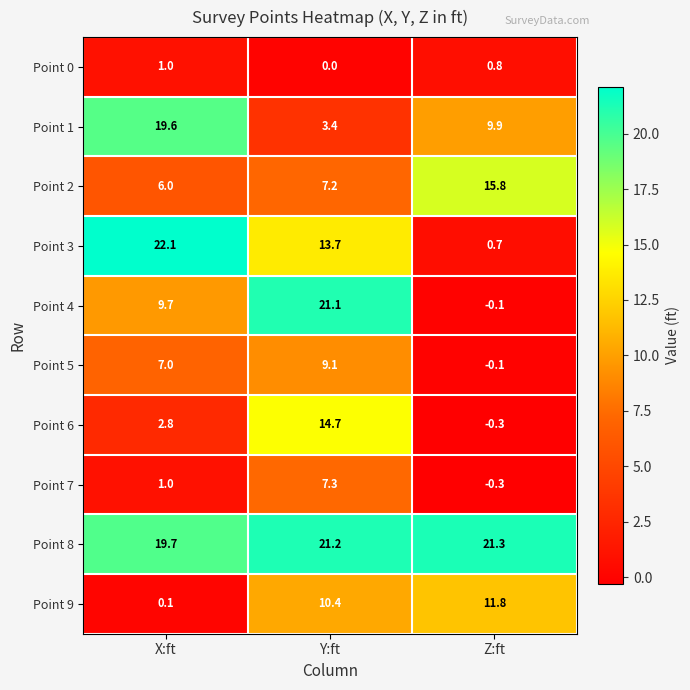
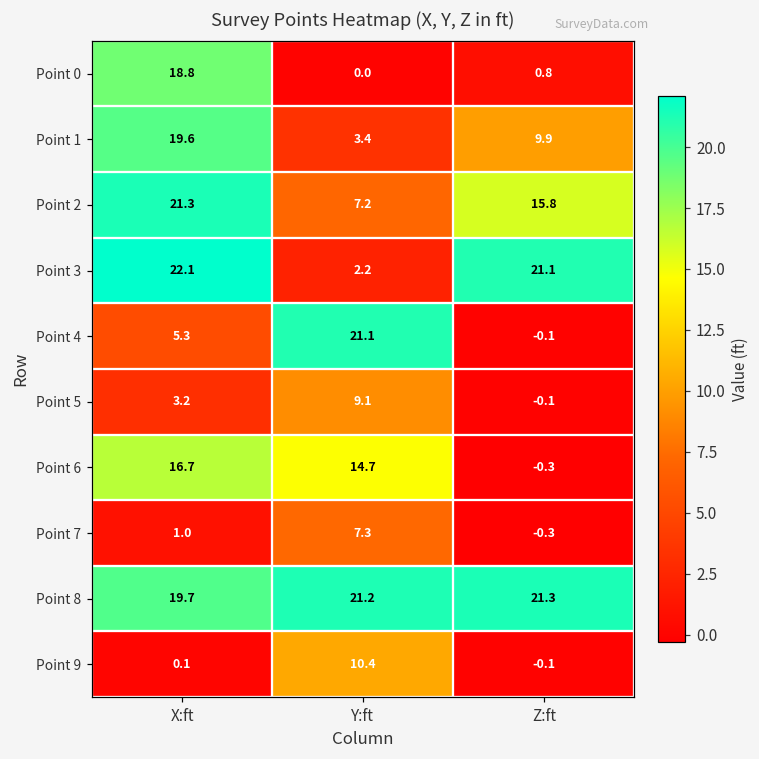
Point 0, X:ft: 1.0 -> 18.8
Point 2, X:ft: 6.0 -> 21.3
Point 3, Y:ft: 13.7 -> 2.2
Point 3, Z:ft: 0.7 -> 21.1
Point 4, X:ft: 9.7 -> 5.3
Point 5, X:ft: 7.0 -> 3.2
Point 6, X:ft: 2.8 -> 16.7
Point 9, Z:ft: 11.8 -> -0.1
